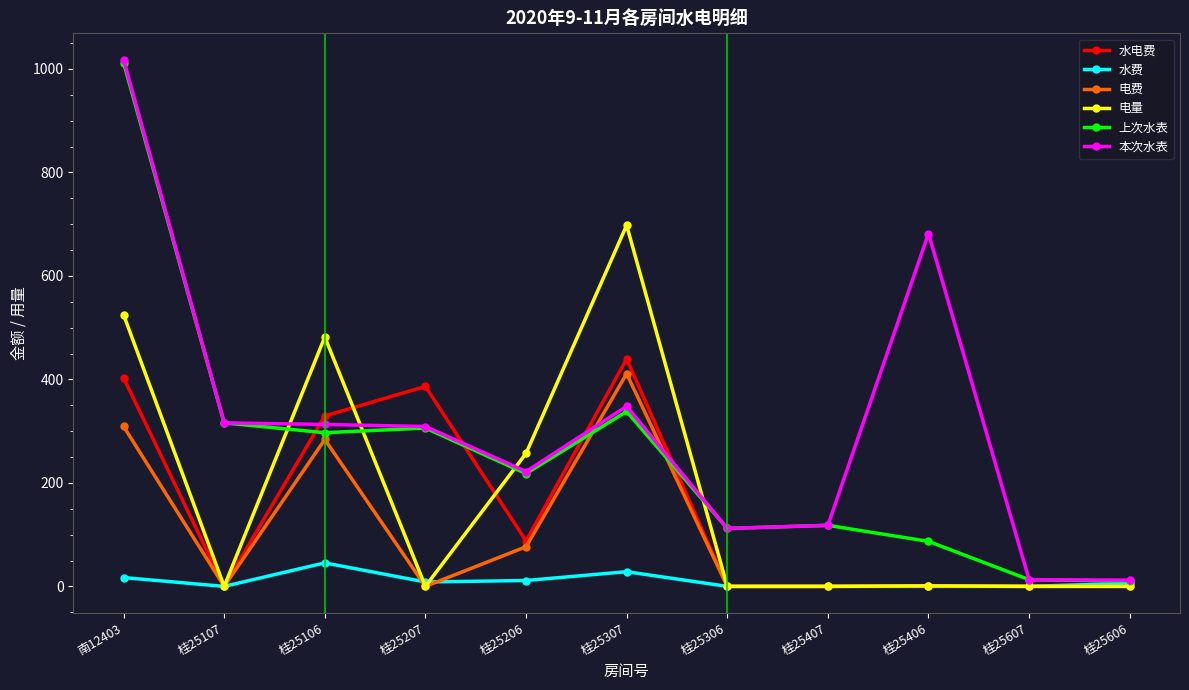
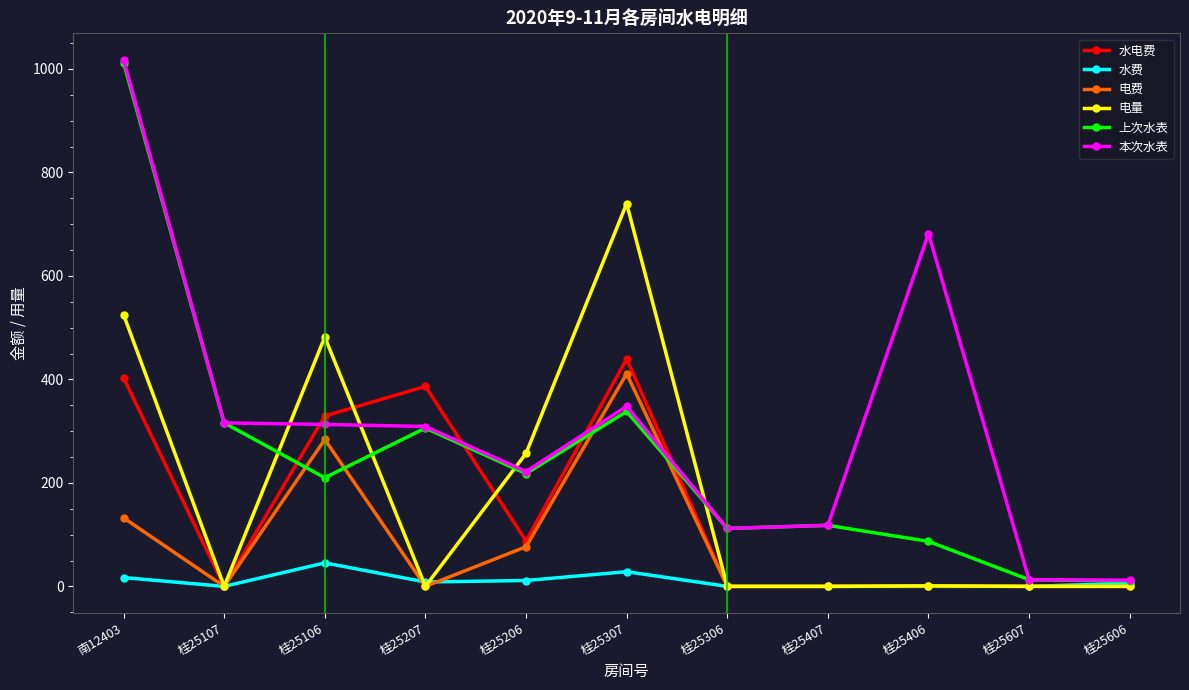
电费, 南12403: 310 -> 130
上次水表, 桂25106: 300 -> 210
电量, 桂25307: 700 -> 740
